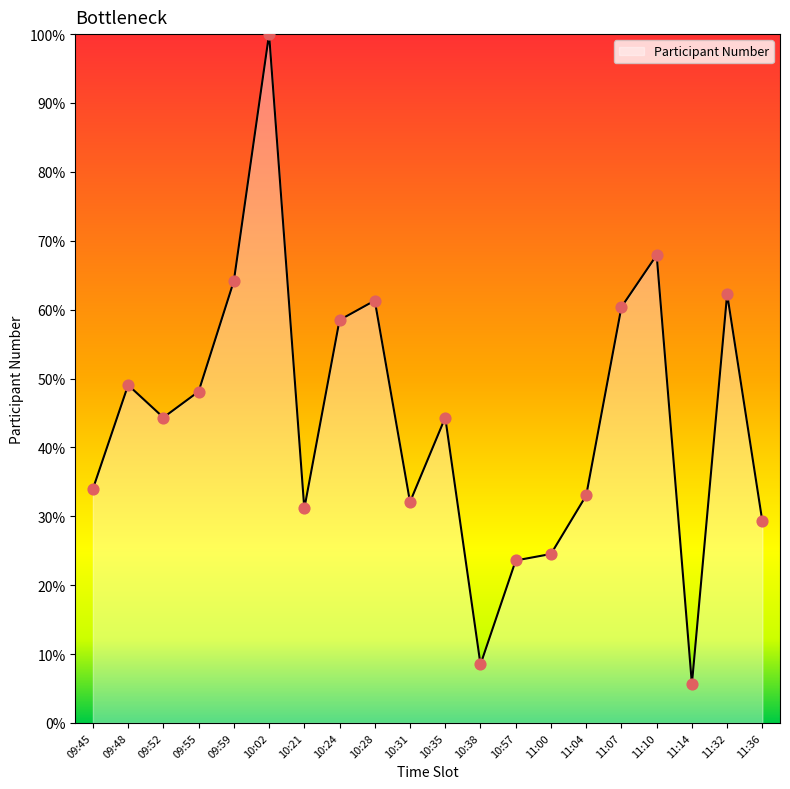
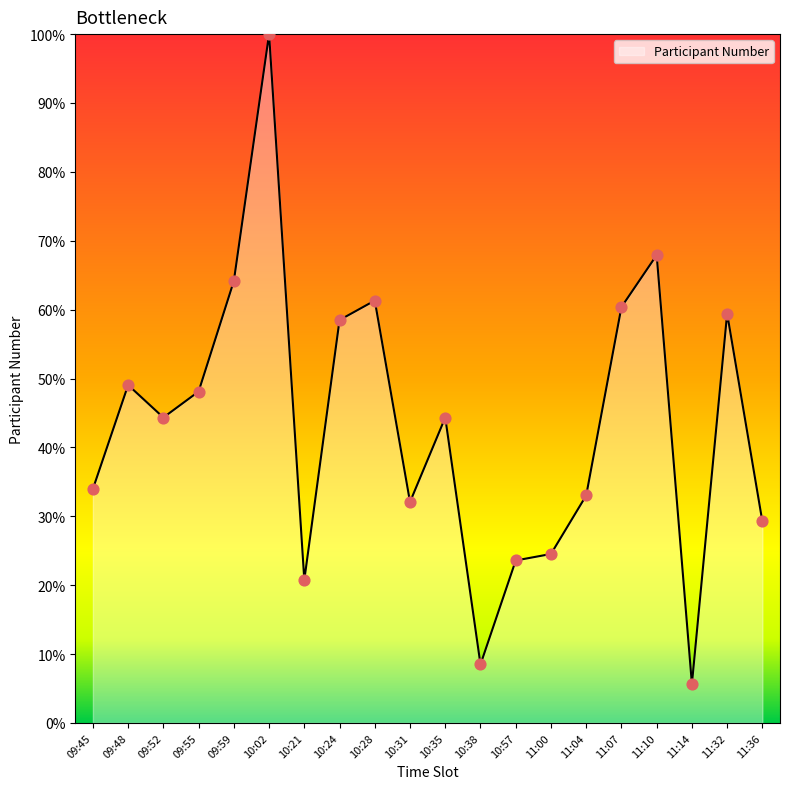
10:21: 31% -> 21%
11:32: 62% -> 59%
